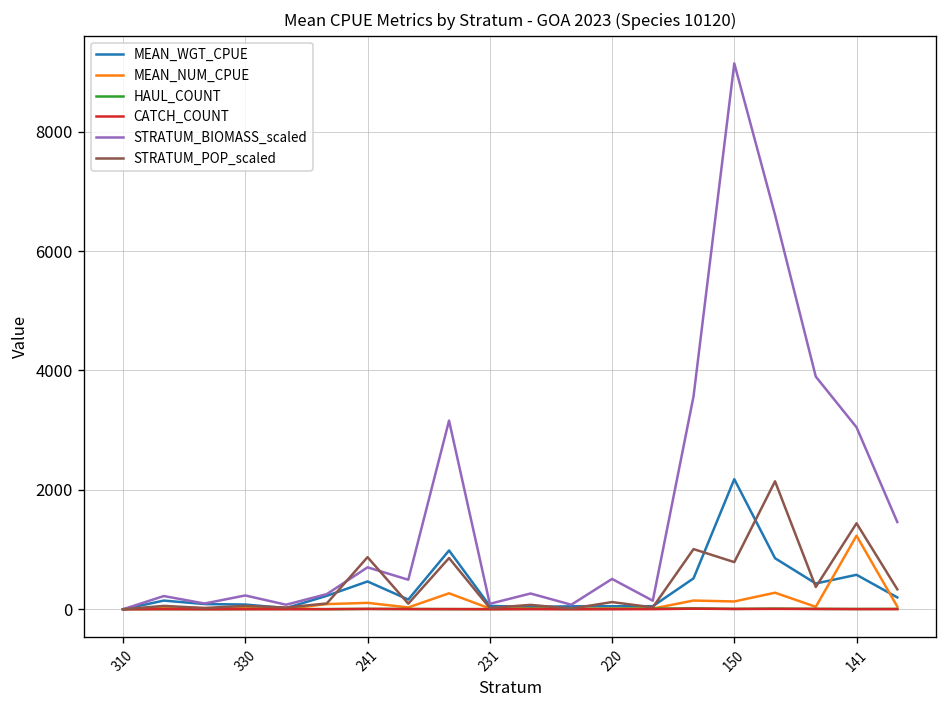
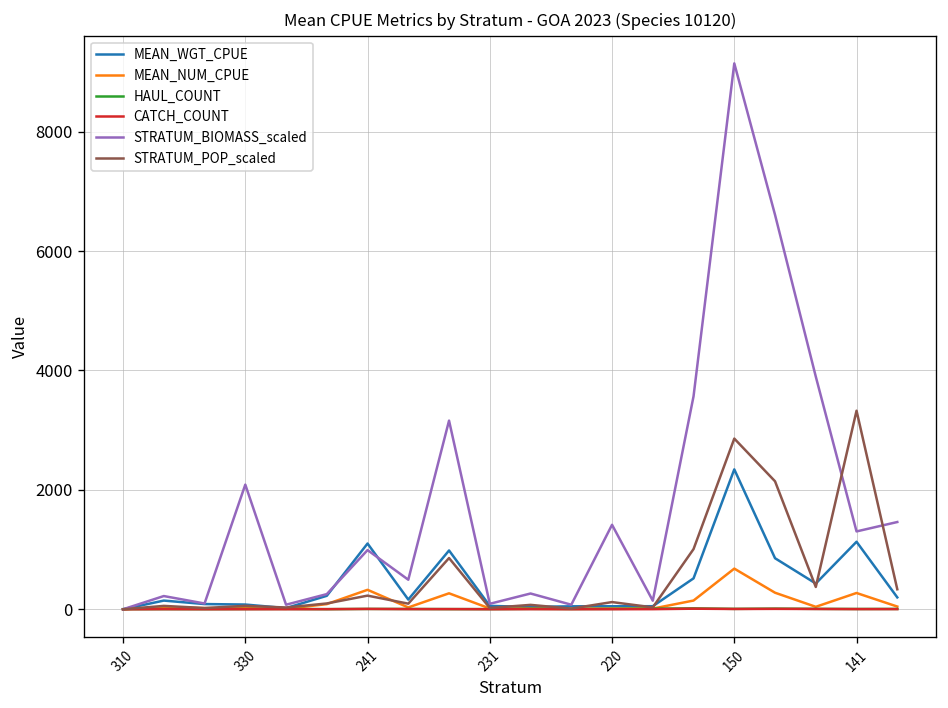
STRATUM_BIOMASS_scaled, 330: 200 -> 2100
MEAN_WGT_CPUE, 241: 500 -> 1100
MEAN_NUM_CPUE, 241: 100 -> 300
STRATUM_BIOMASS_scaled, 241: 700 -> 1000
STRATUM_POP_scaled, 241: 900 -> 200
STRATUM_BIOMASS_scaled, 220: 500 -> 1400
MEAN_WGT_CPUE, 150: 2200 -> 2300
MEAN_NUM_CPUE, 150: 100 -> 700
STRATUM_POP_scaled, 150: 800 -> 2900
MEAN_WGT_CPUE, 141: 600 -> 1100
MEAN_NUM_CPUE, 141: 1200 -> 300
STRATUM_BIOMASS_scaled, 141: 3000 -> 1300
STRATUM_POP_scaled, 141: 1400 -> 3300
